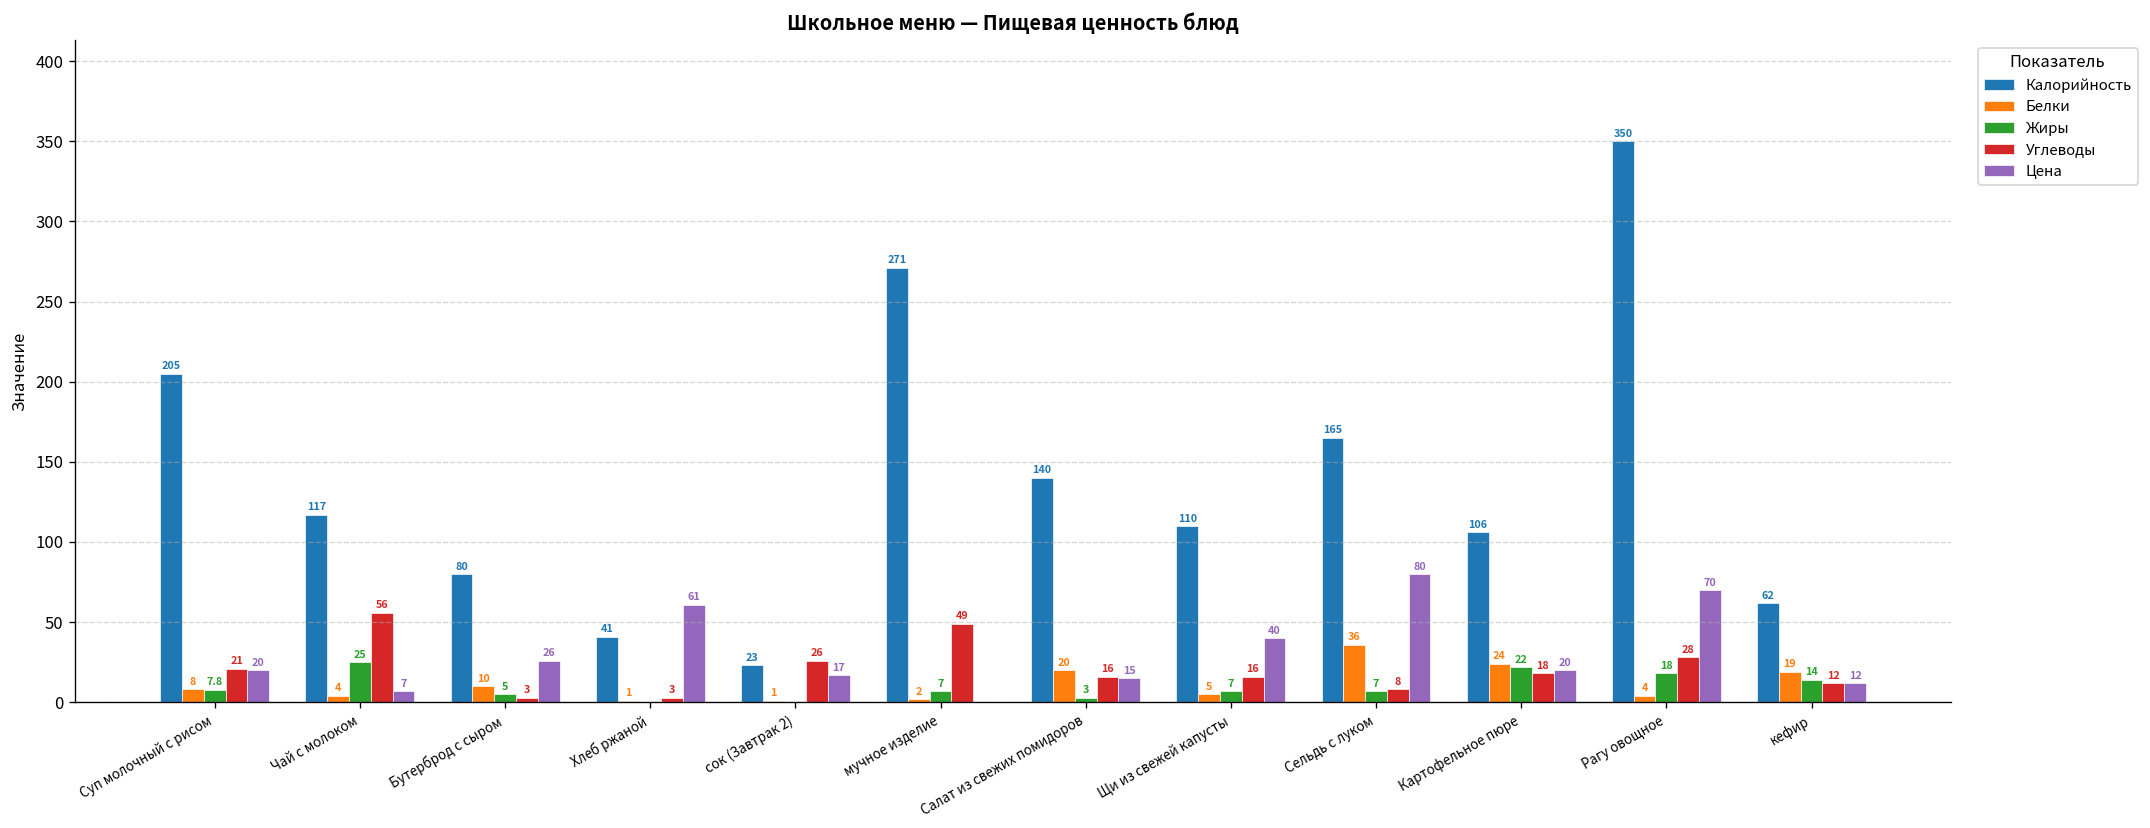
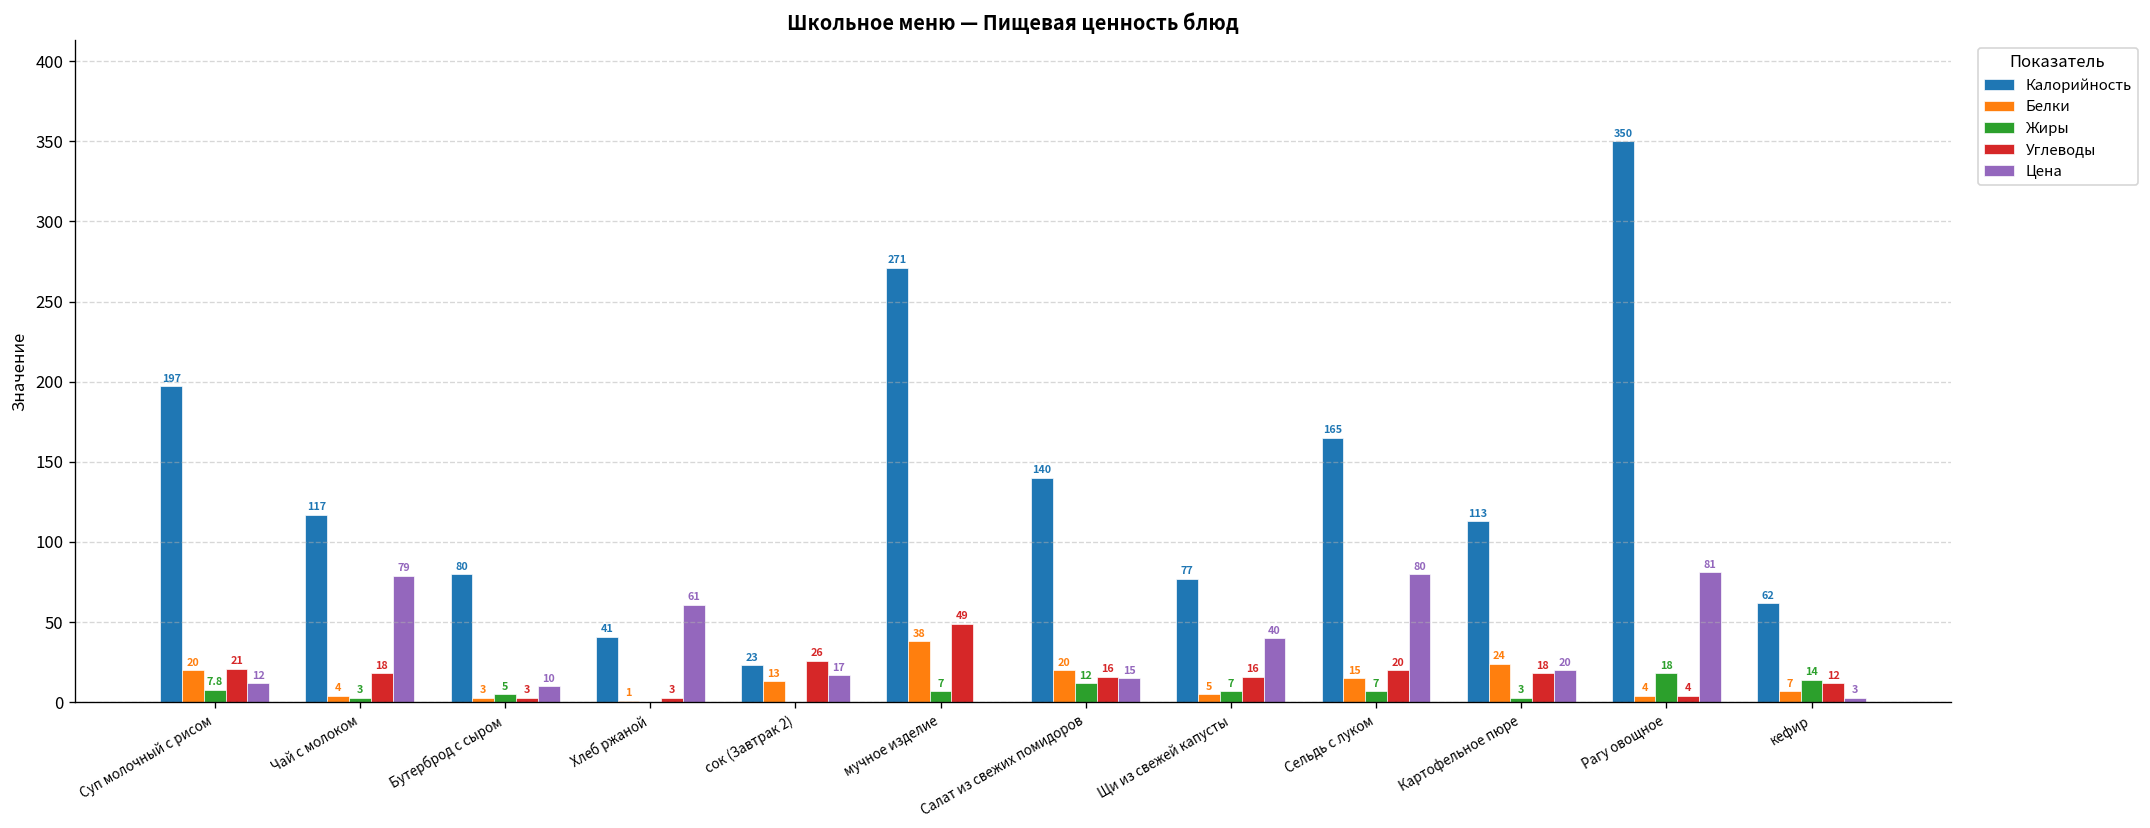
Калорийность, Суп молочный с рисом: 205 -> 197
Белки, Суп молочный с рисом: 8 -> 20
Цена, Суп молочный с рисом: 20 -> 12
Жиры, Чай с молоком: 25 -> 3
Углеводы, Чай с молоком: 56 -> 18
Цена, Чай с молоком: 7 -> 79
Белки, Бутерброд с сыром: 10 -> 3
Цена, Бутерброд с сыром: 26 -> 10
Белки, сок (Завтрак 2): 1 -> 13
Белки, мучное изделие: 2 -> 38
Жиры, Салат из свежих помидоров: 3 -> 12
Калорийность, Щи из свежей капусты: 110 -> 77
Белки, Сельдь с луком: 36 -> 15
Углеводы, Сельдь с луком: 8 -> 20
Калорийность, Картофельное пюре: 106 -> 113
Жиры, Картофельное пюре: 22 -> 3
Углеводы, Рагу овощное: 28 -> 4
Цена, Рагу овощное: 70 -> 81
Белки, кефир: 19 -> 7
Цена, кефир: 12 -> 3
